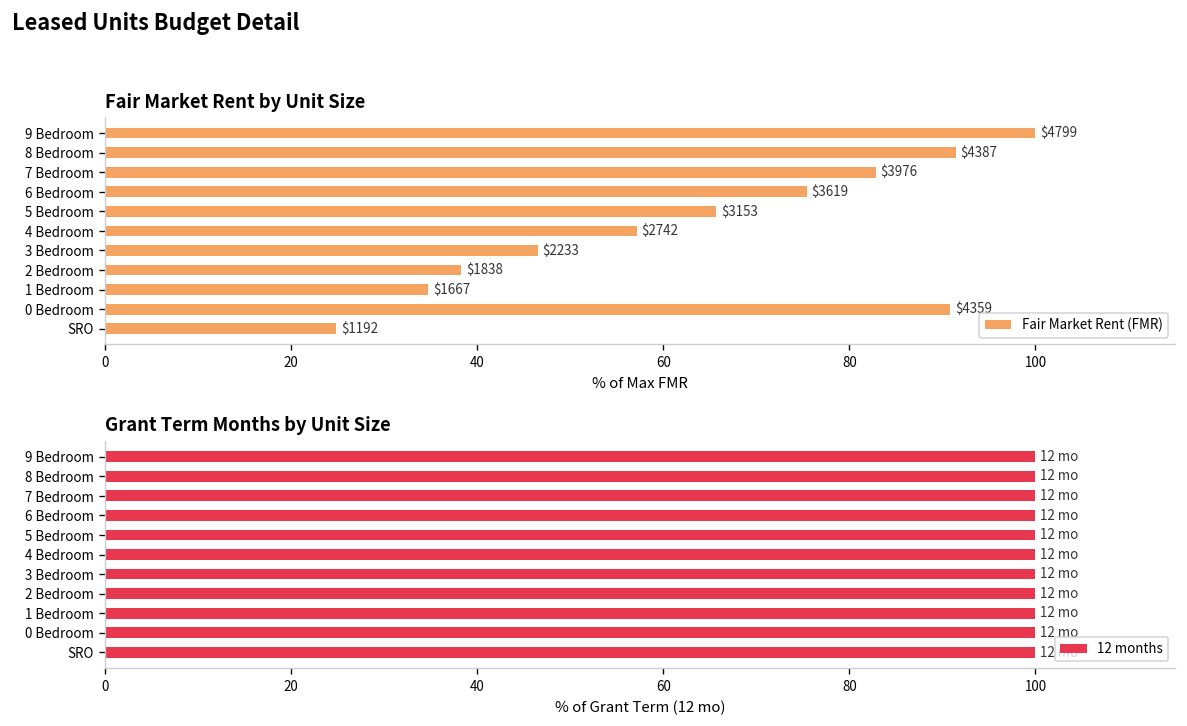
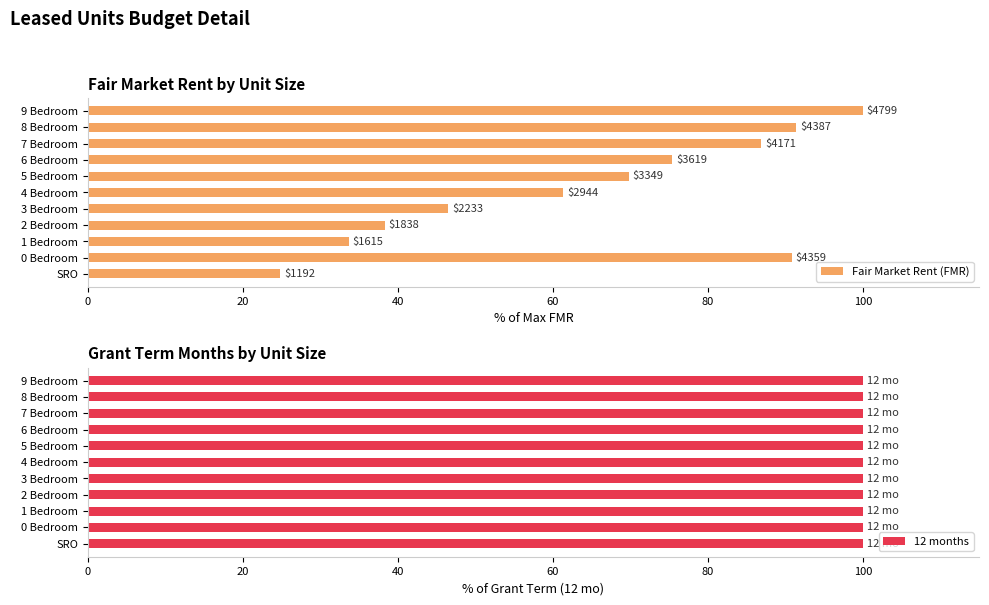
Fair Market Rent by Unit Size, 7 Bedroom: $3976 -> $4171
Fair Market Rent by Unit Size, 5 Bedroom: $3153 -> $3349
Fair Market Rent by Unit Size, 4 Bedroom: $2742 -> $2944
Fair Market Rent by Unit Size, 1 Bedroom: $1667 -> $1615
